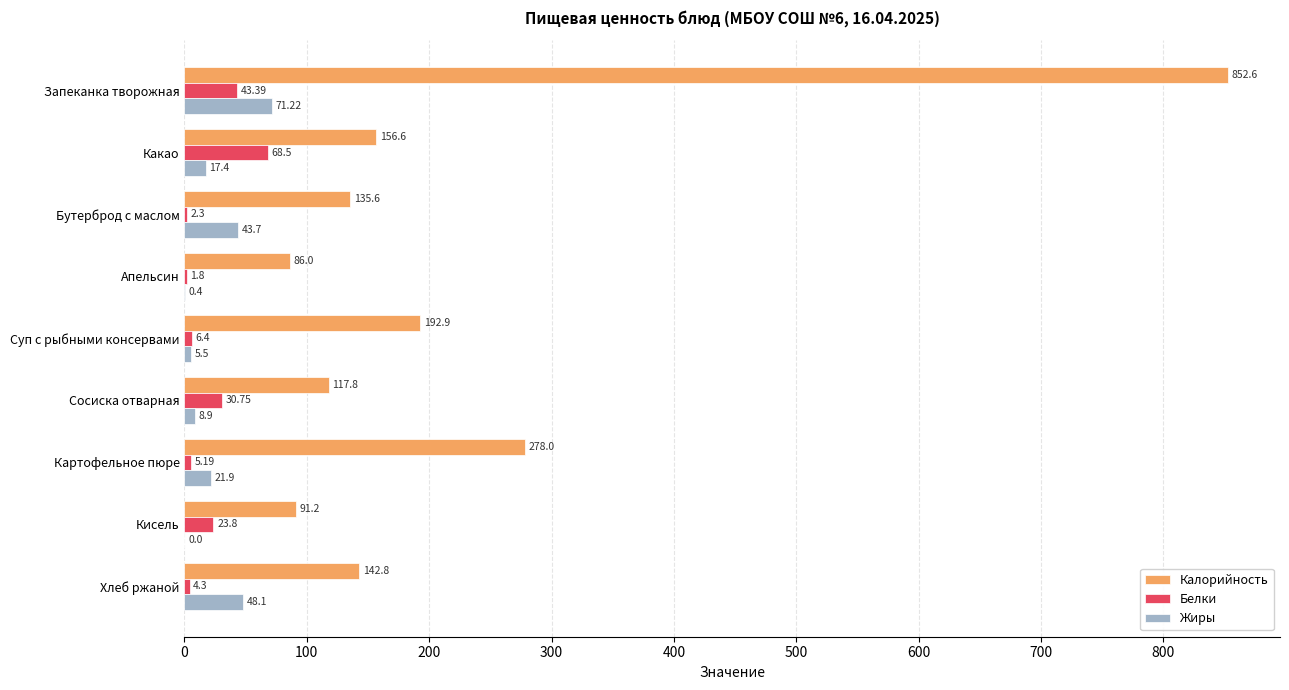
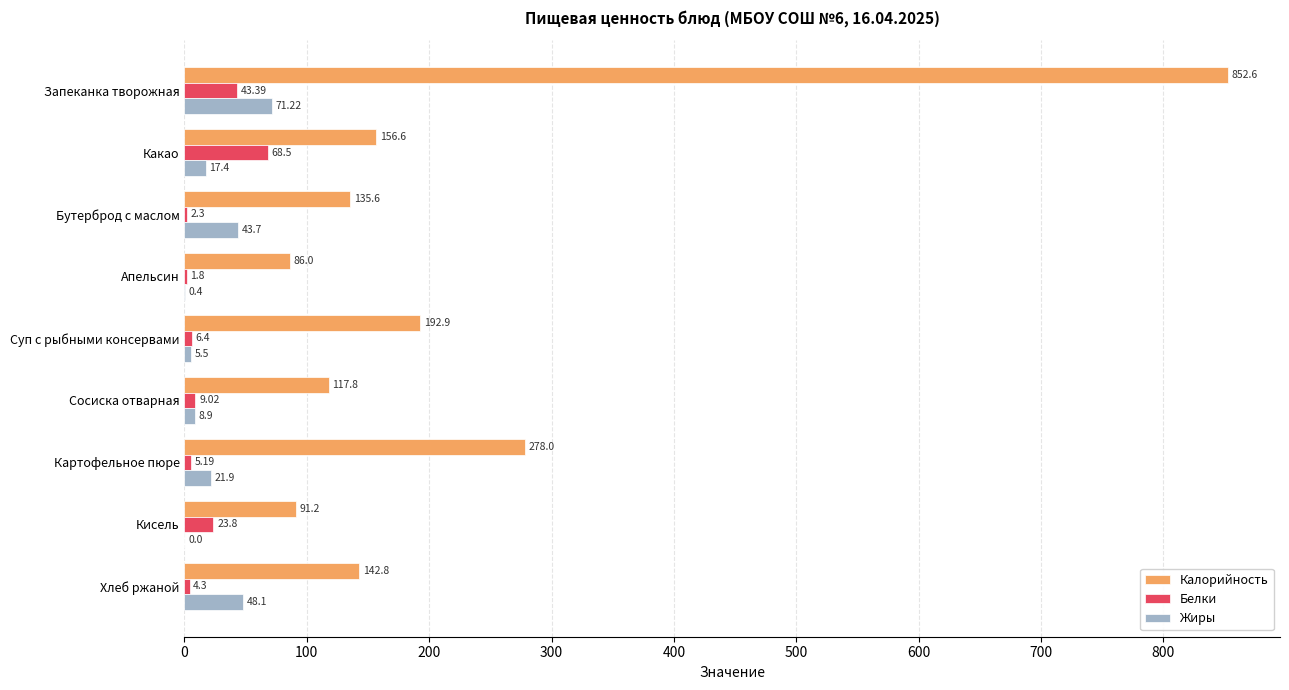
Белки, Сосиска отварная: 30.75 -> 9.02
